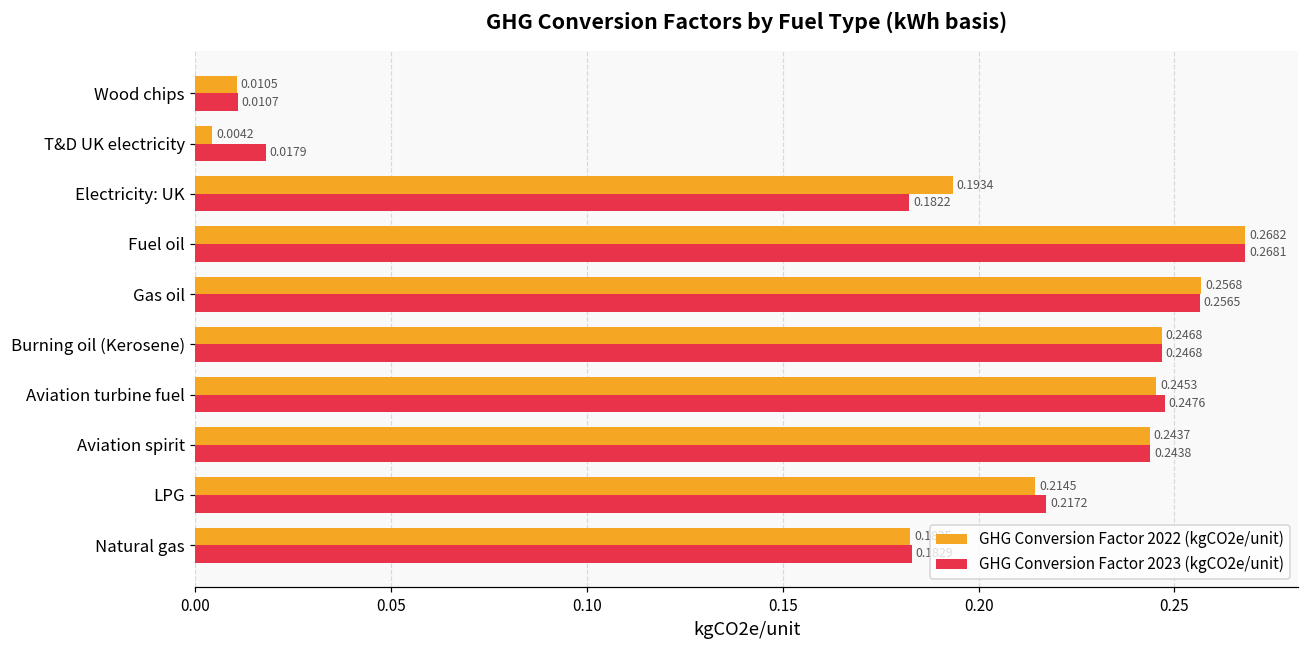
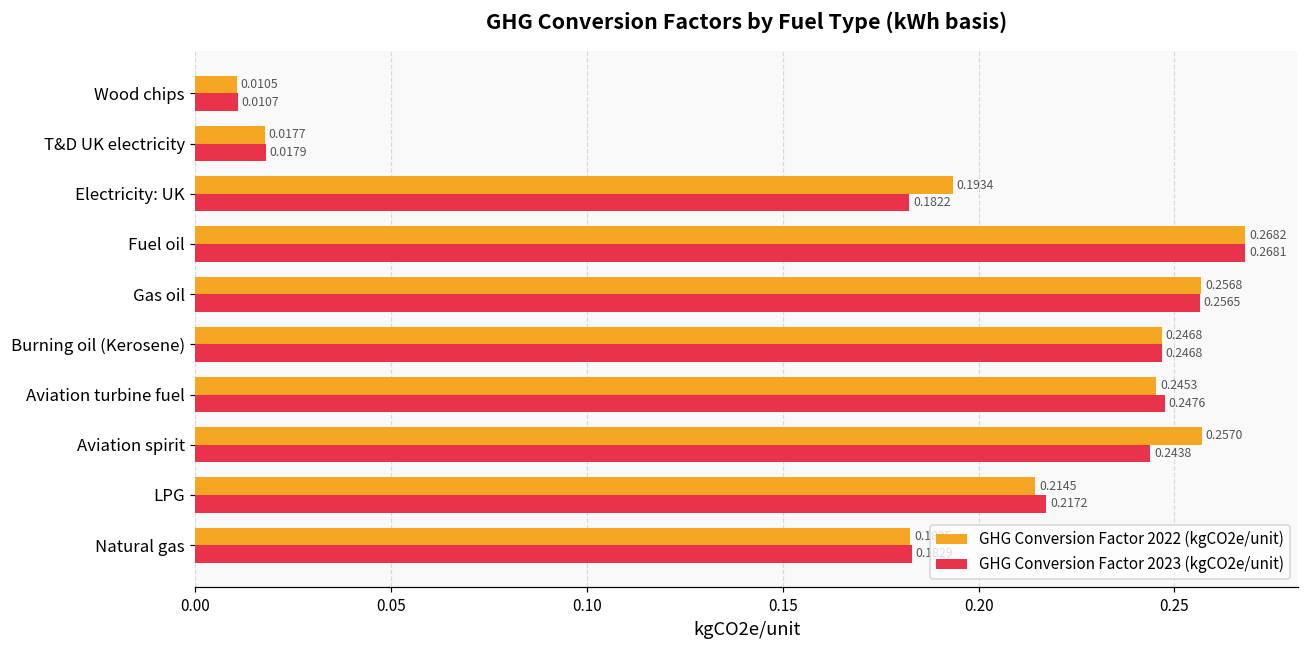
GHG Conversion Factor 2022 (kgCO2e/unit), T&D UK electricity: 0.0042 -> 0.0177
GHG Conversion Factor 2022 (kgCO2e/unit), Aviation spirit: 0.2437 -> 0.2570
